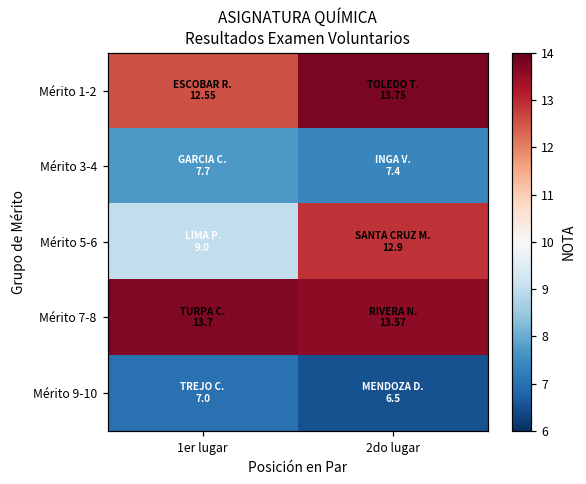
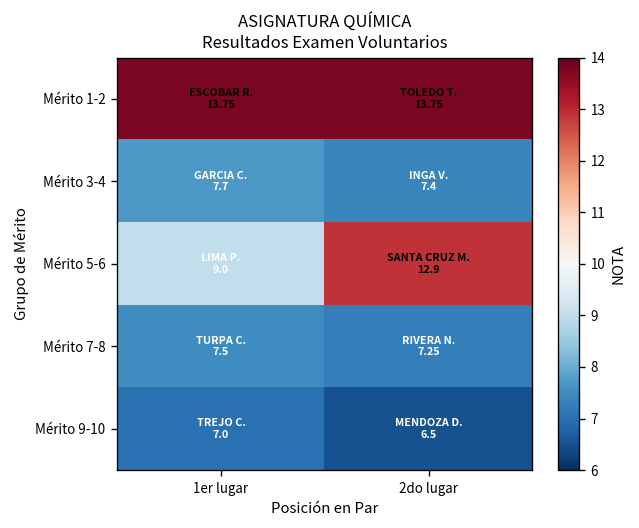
Mérito 1-2, 1er lugar: 12.55 -> 13.75
Mérito 7-8, 1er lugar: 13.7 -> 7.5
Mérito 7-8, 2do lugar: 13.57 -> 7.25
